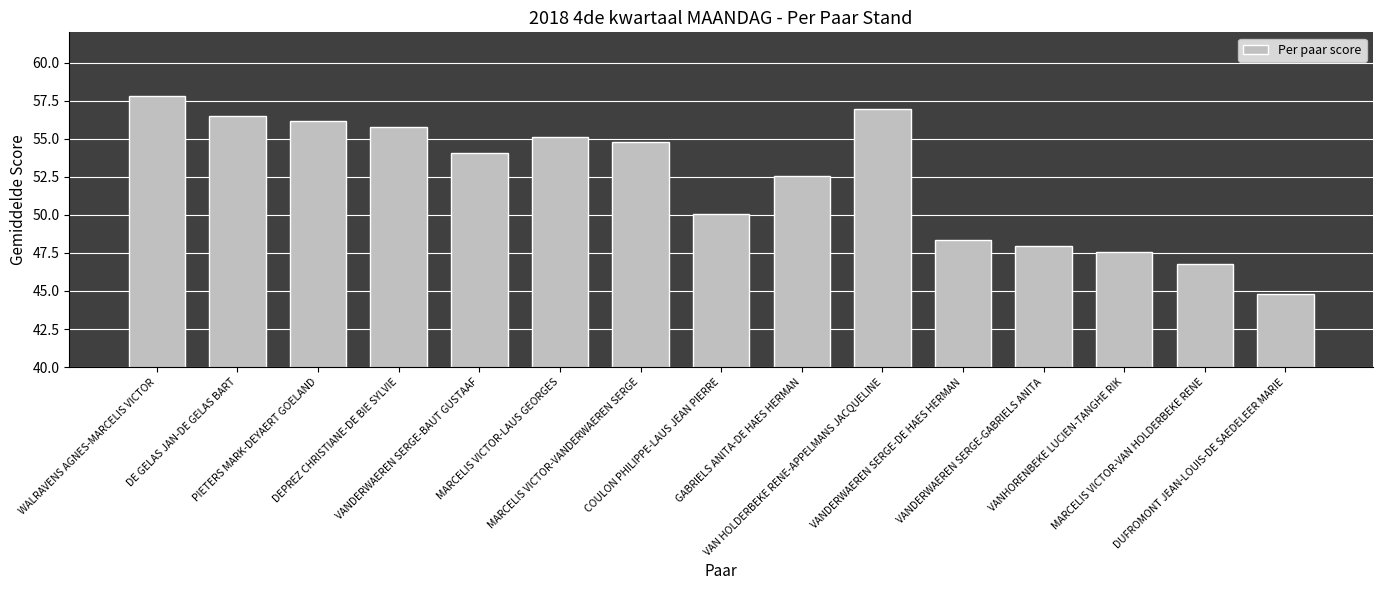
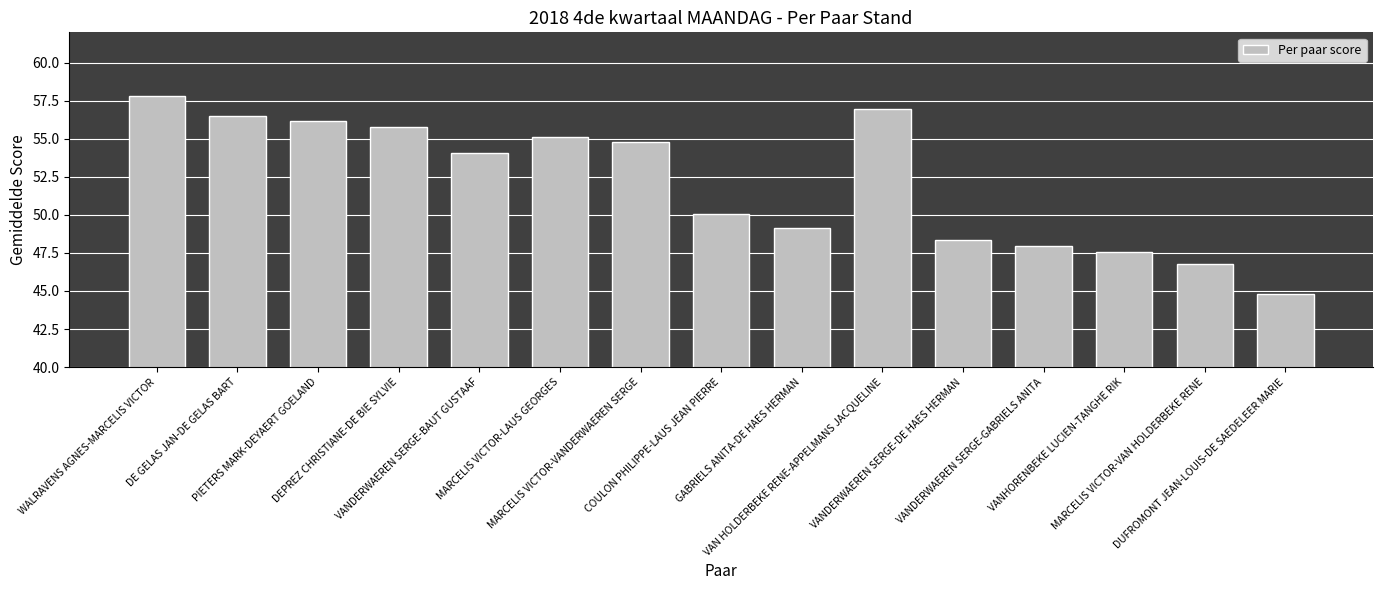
GABRIELS ANITA-DE HAES HERMAN: 52.6 -> 49.2
